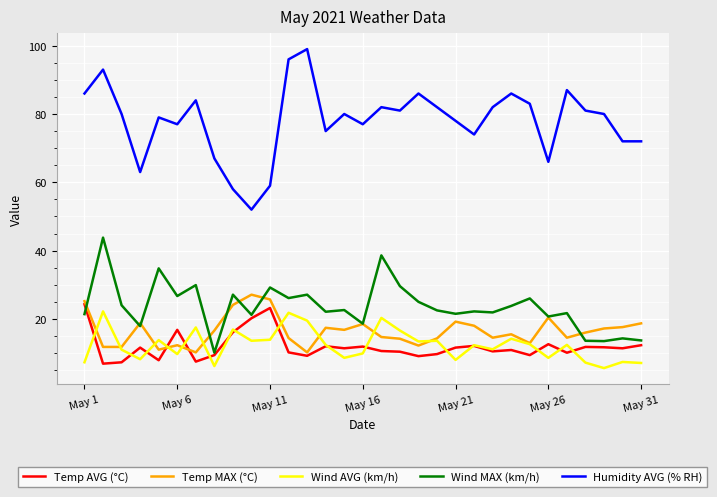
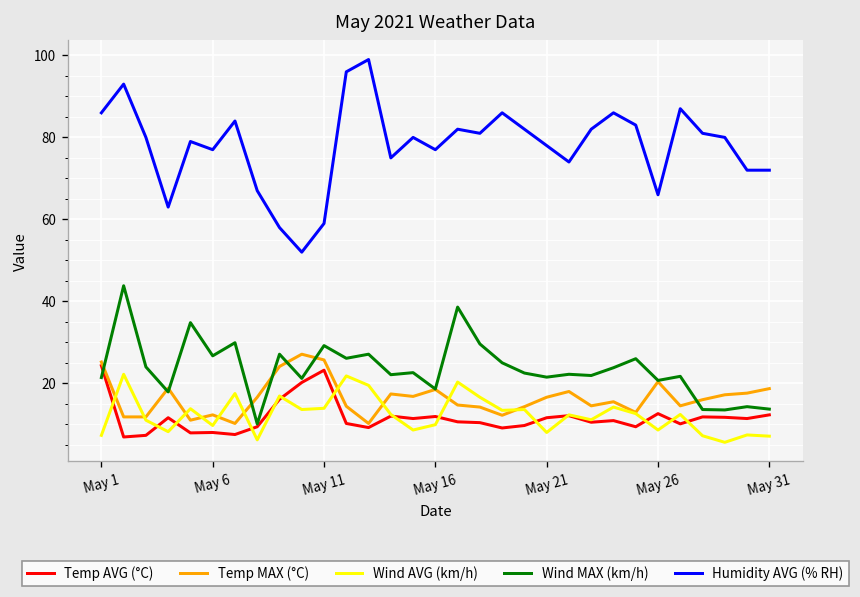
Temp AVG (°C), May 6: 17 -> 8
Temp MAX (°C), May 21: 19 -> 17
